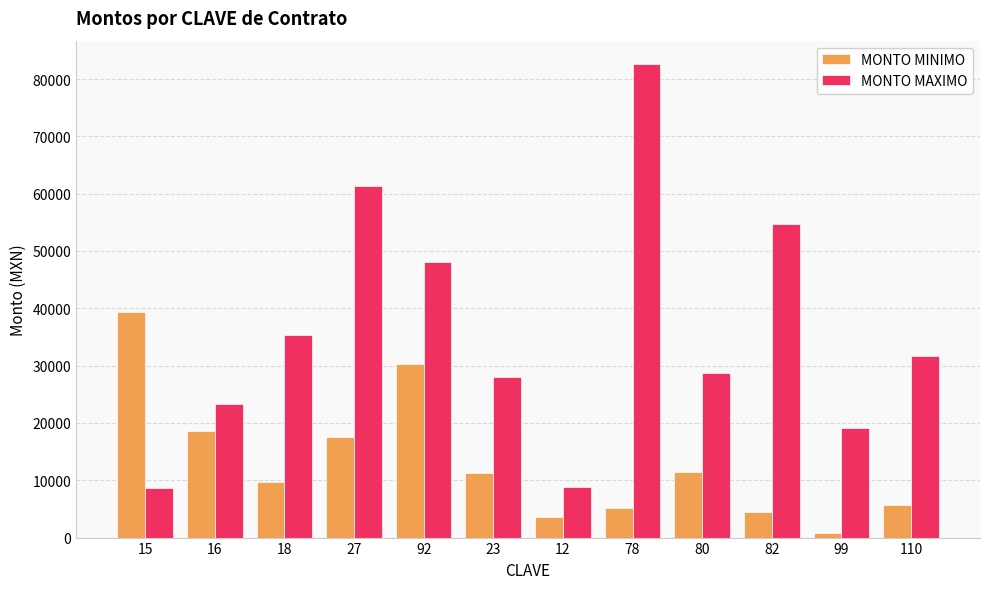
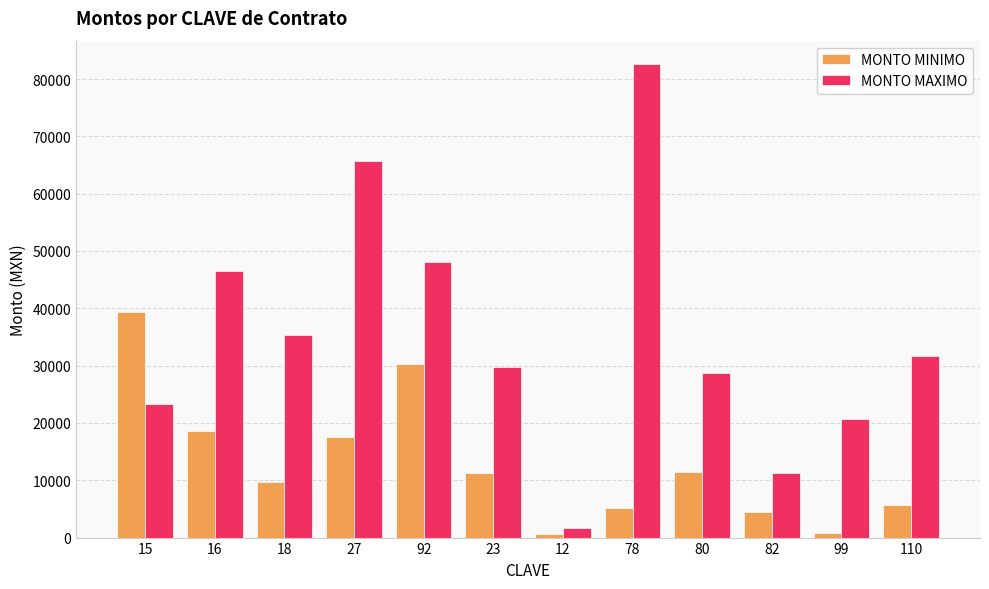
MONTO MAXIMO, 15: 9000 -> 23000
MONTO MAXIMO, 16: 23000 -> 46000
MONTO MAXIMO, 27: 61000 -> 66000
MONTO MAXIMO, 23: 28000 -> 30000
MONTO MINIMO, 12: 4000 -> 1000
MONTO MAXIMO, 12: 9000 -> 2000
MONTO MAXIMO, 82: 55000 -> 11000
MONTO MAXIMO, 99: 19000 -> 21000
